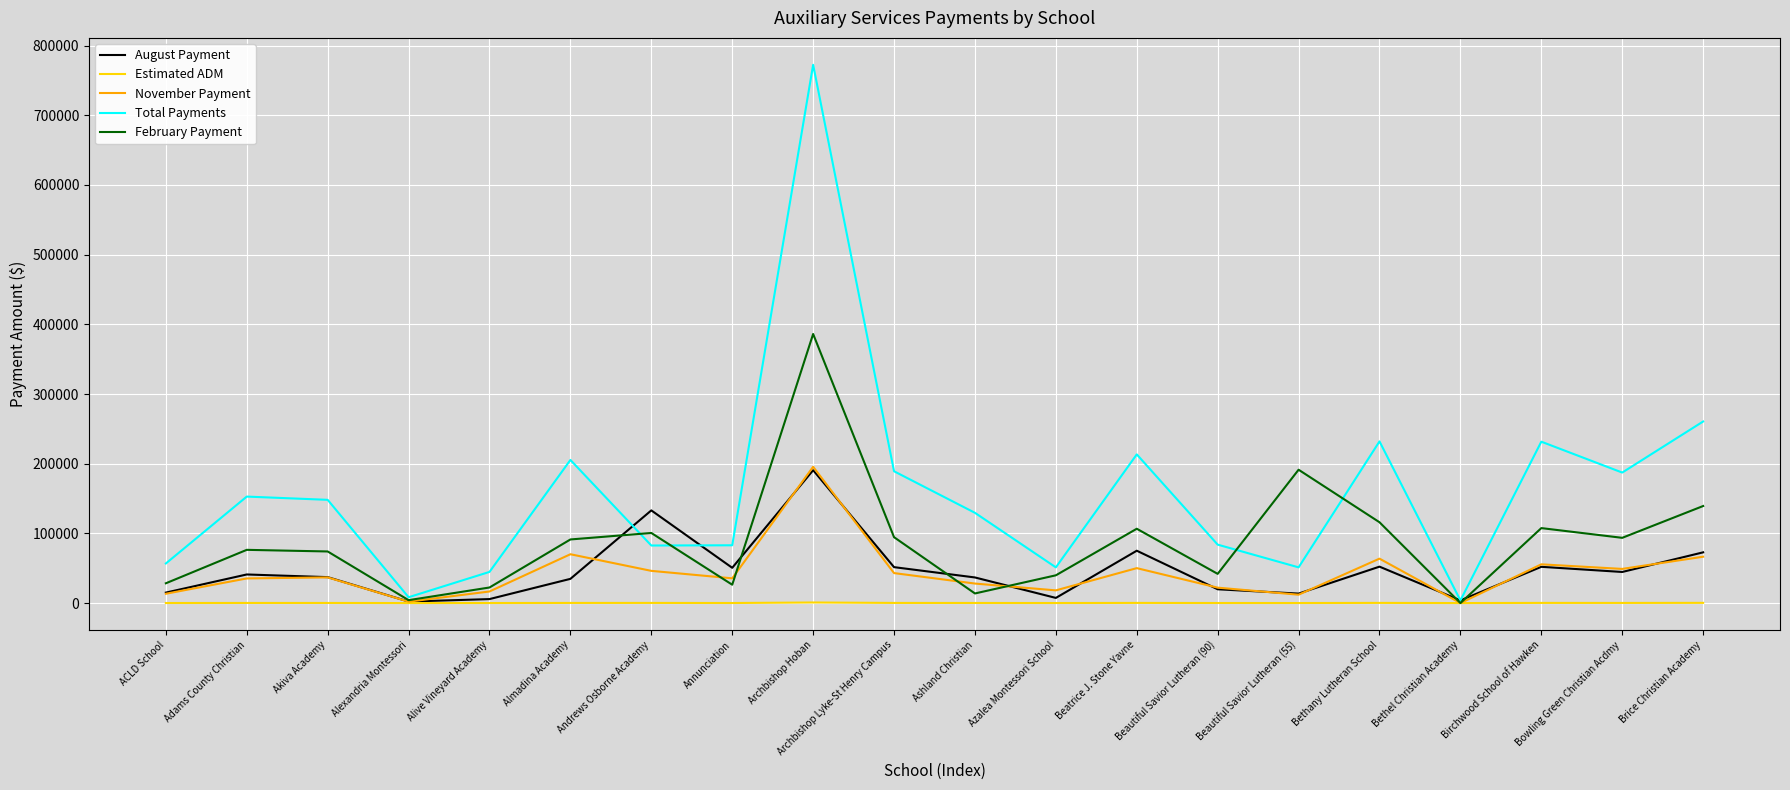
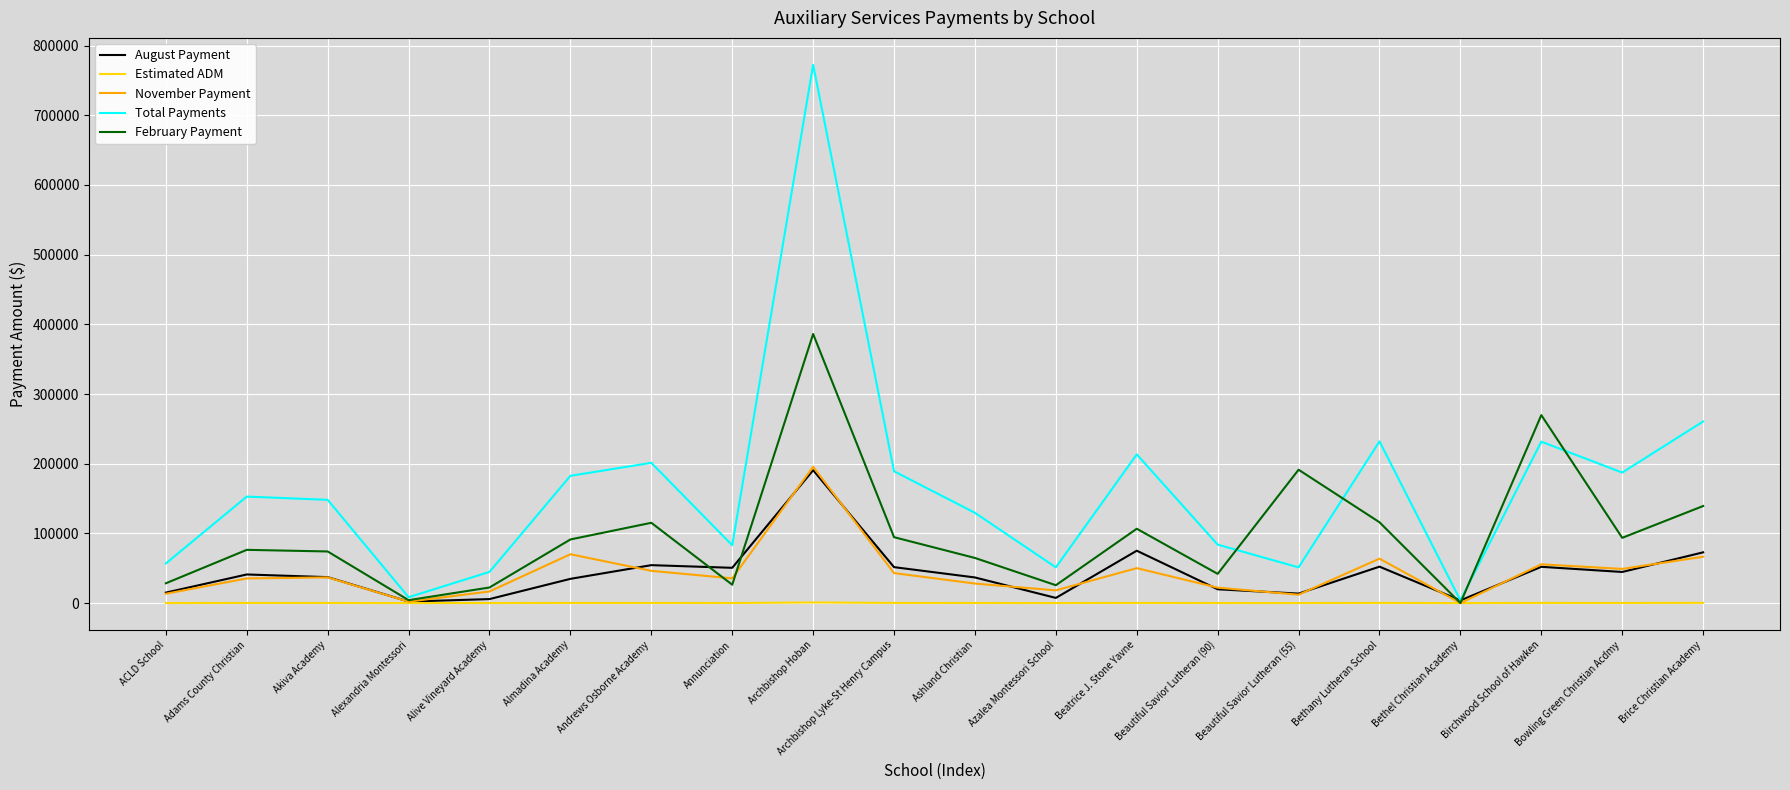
Total Payments, Almadina Academy: 210000 -> 180000
August Payment, Andrews Osborne Academy: 130000 -> 50000
Total Payments, Andrews Osborne Academy: 80000 -> 200000
February Payment, Andrews Osborne Academy: 100000 -> 120000
February Payment, Ashland Christian: 10000 -> 60000
February Payment, Azalea Montessori School: 40000 -> 30000
February Payment, Birchwood School of Hawken: 110000 -> 270000
